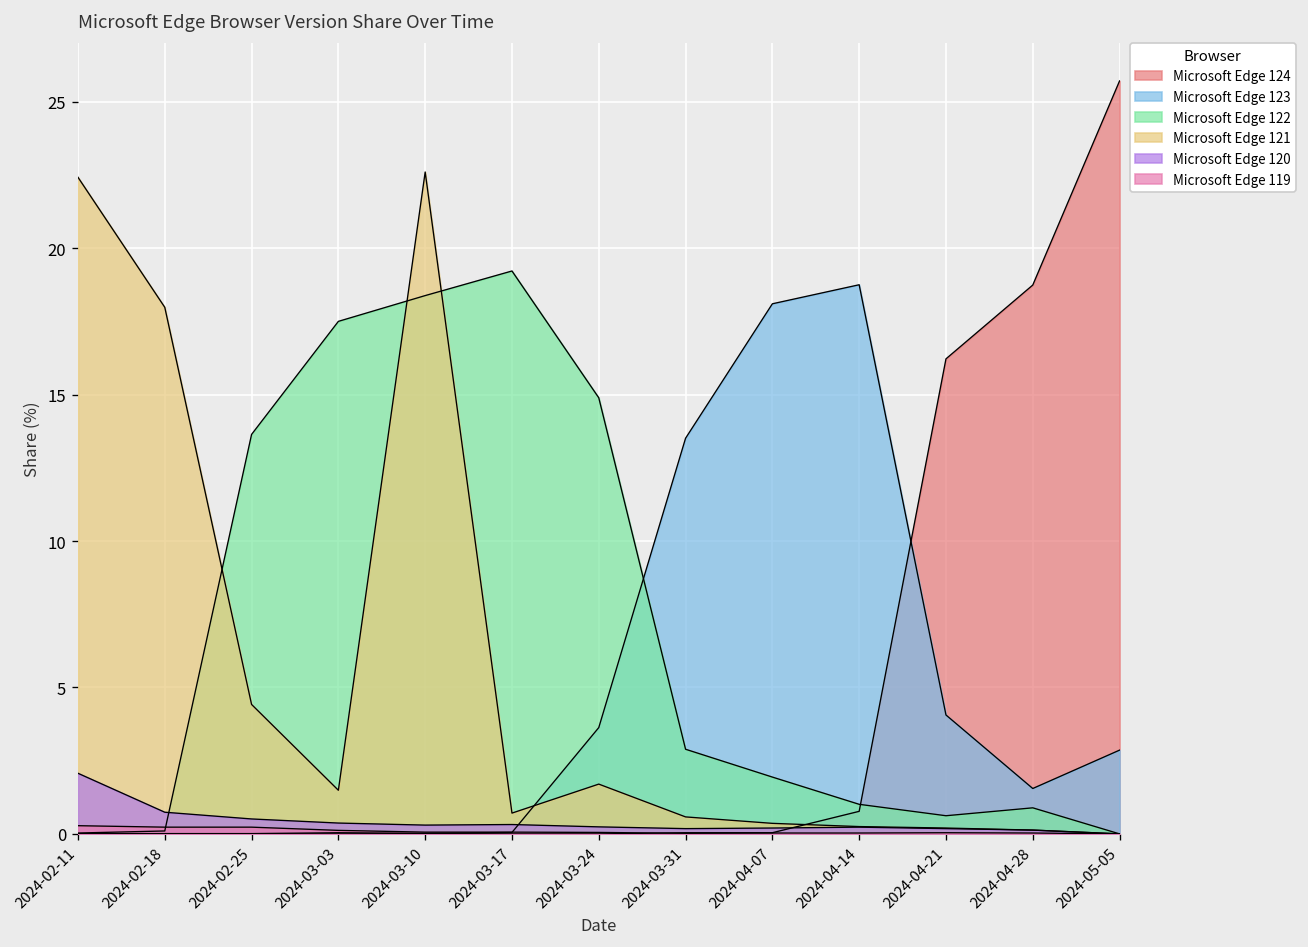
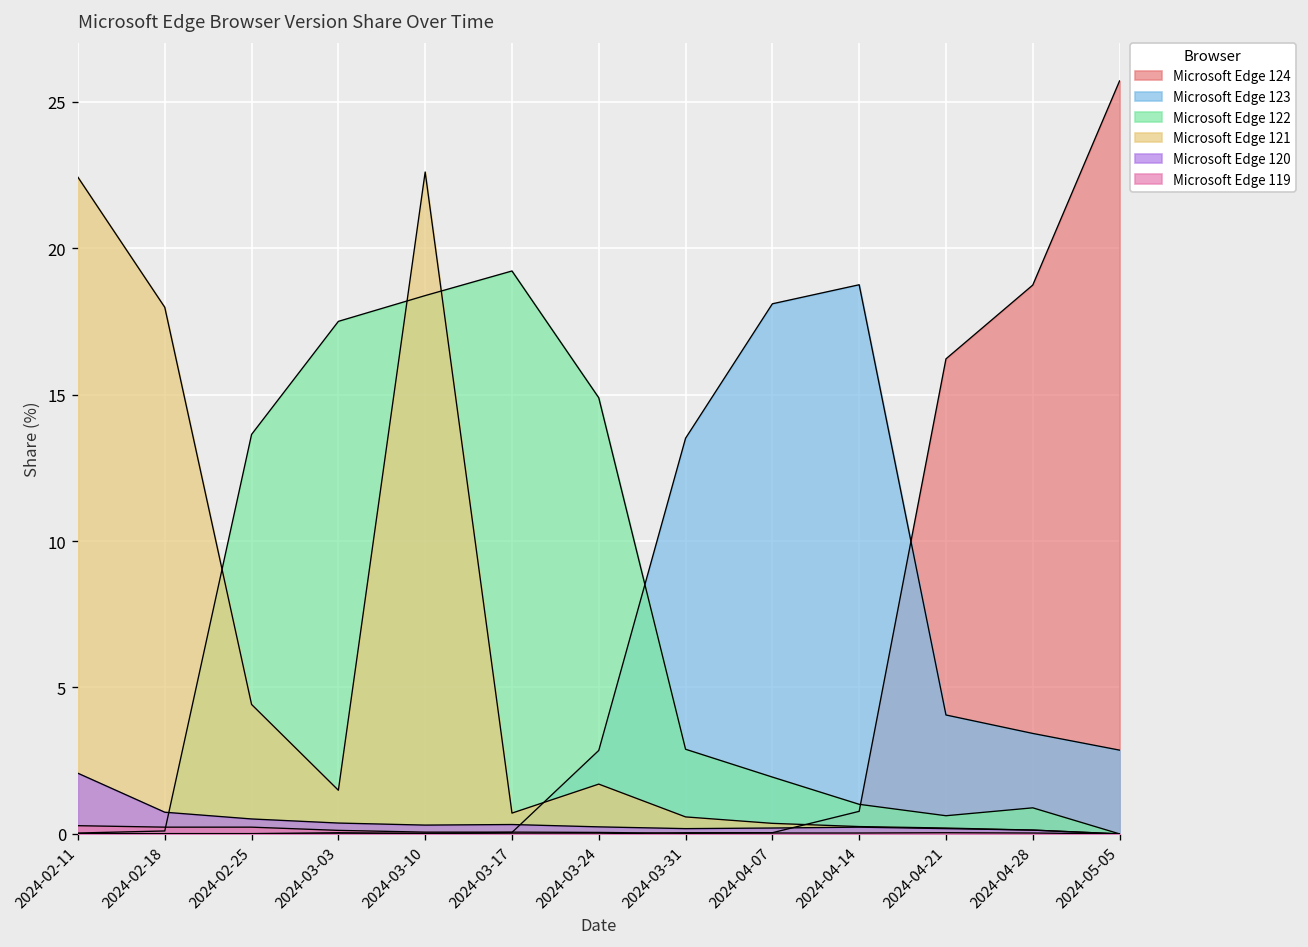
Microsoft Edge 123, 2024-03-24: 3.6 -> 2.9
Microsoft Edge 123, 2024-04-28: 1.6 -> 3.4
